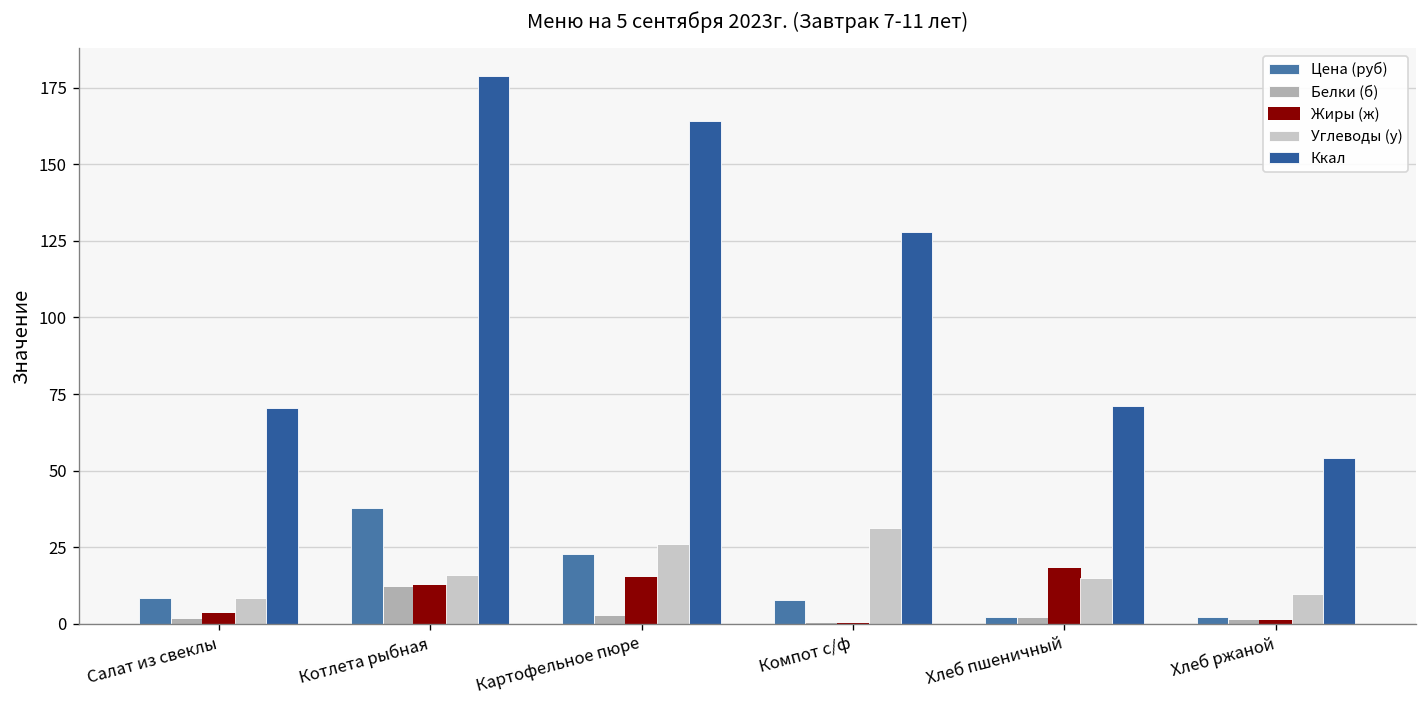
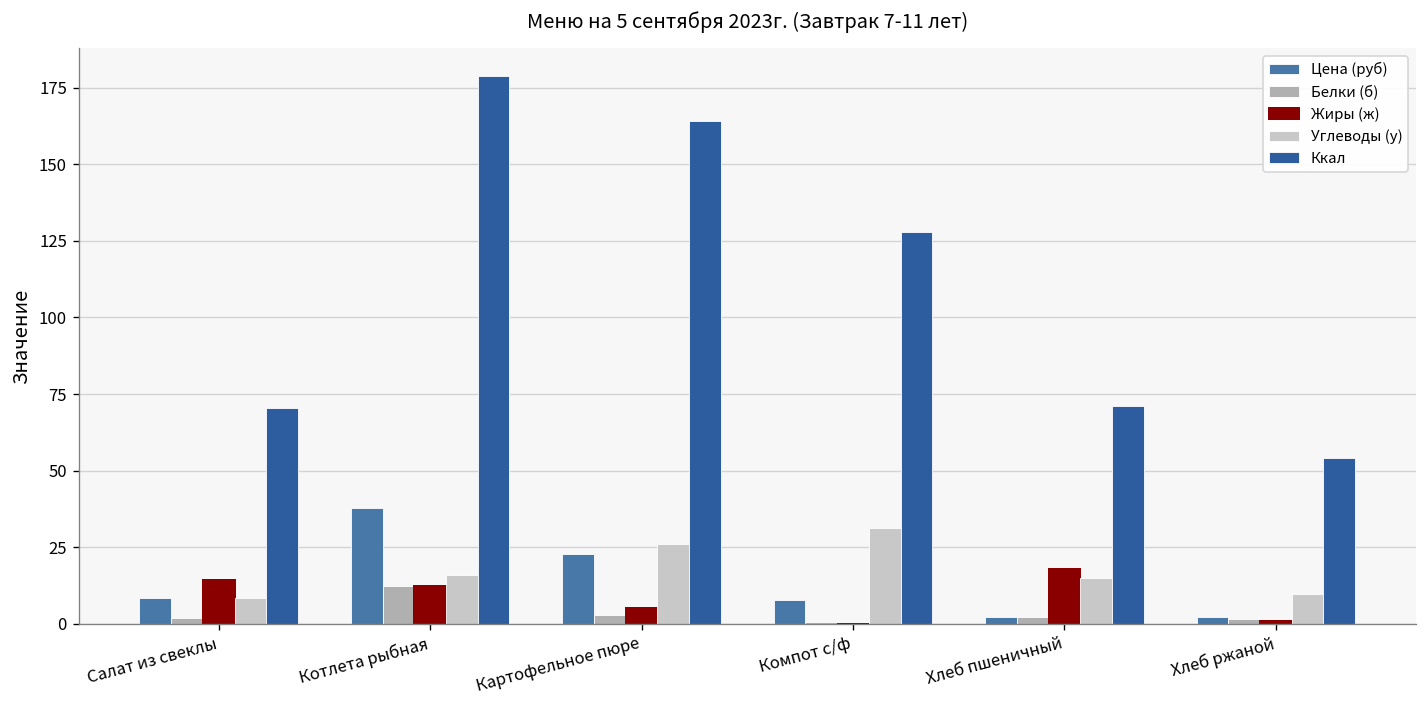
Жиры (ж), Салат из свеклы: 3 -> 14
Жиры (ж), Картофельное пюре: 15 -> 5
